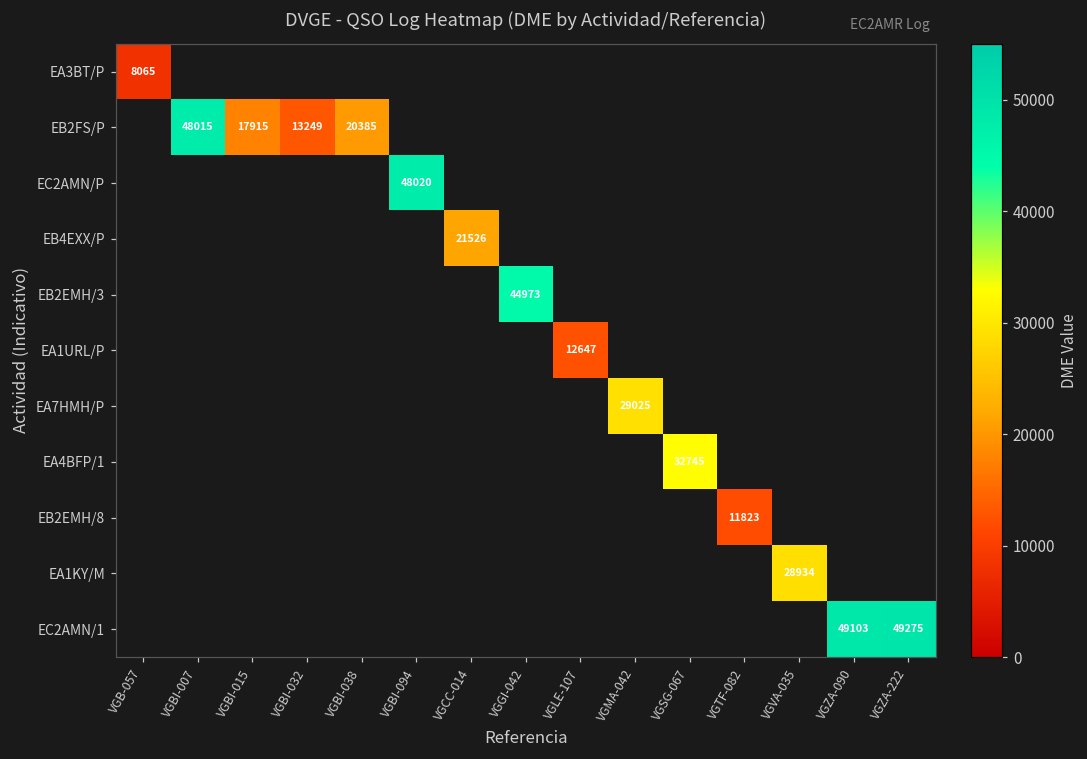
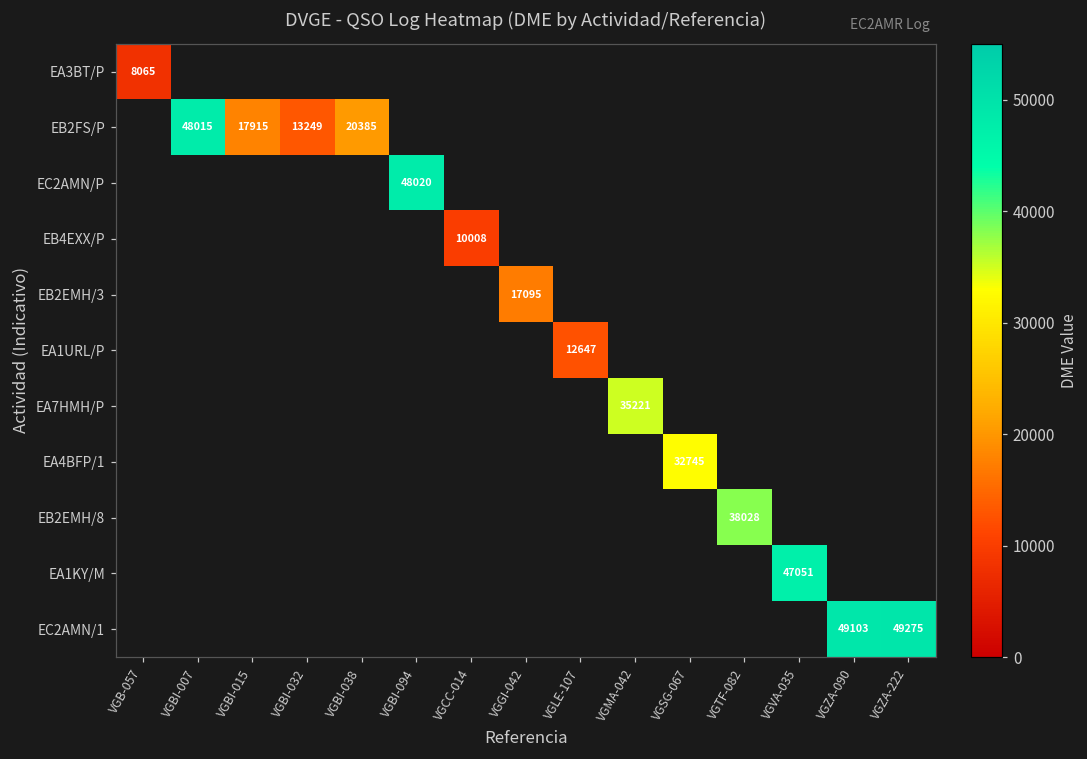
EB4EXX/P, VGCC-014: 21526 -> 10008
EB2EMH/3, VGGI-042: 44973 -> 17095
EA7HMH/P, VGMA-042: 29025 -> 35221
EB2EMH/8, VGTF-082: 11823 -> 38028
EA1KY/M, VGVA-035: 28934 -> 47051
